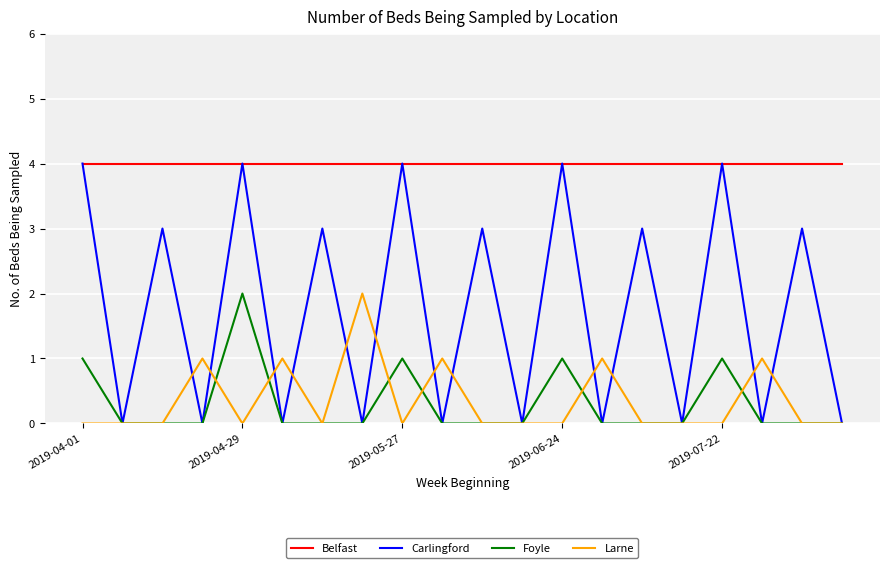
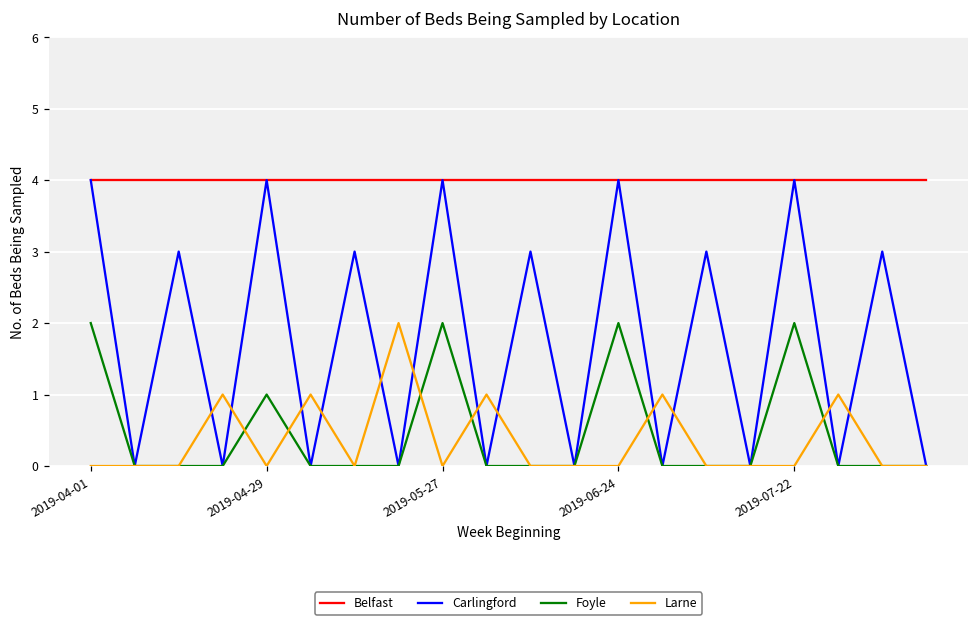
Foyle, 2019-04-01: 1 -> 2
Foyle, 2019-04-29: 2 -> 1
Foyle, 2019-05-27: 1 -> 2
Foyle, 2019-06-24: 1 -> 2
Foyle, 2019-07-22: 1 -> 2
